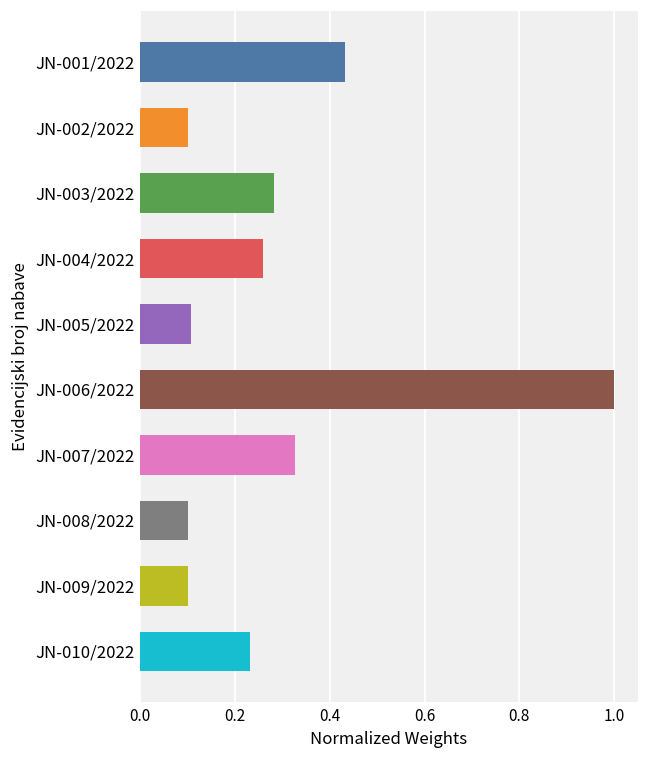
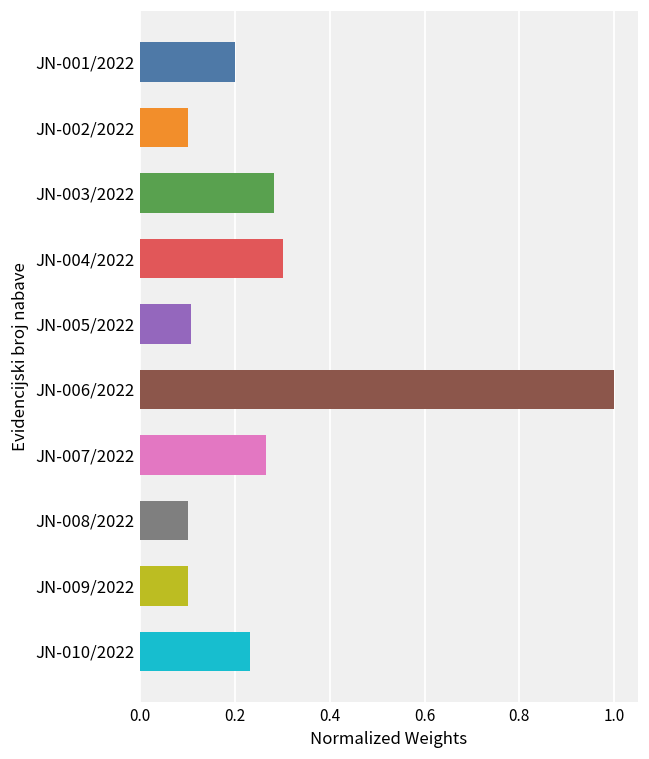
JN-001/2022: 0.43 -> 0.20
JN-004/2022: 0.26 -> 0.30
JN-007/2022: 0.33 -> 0.27
